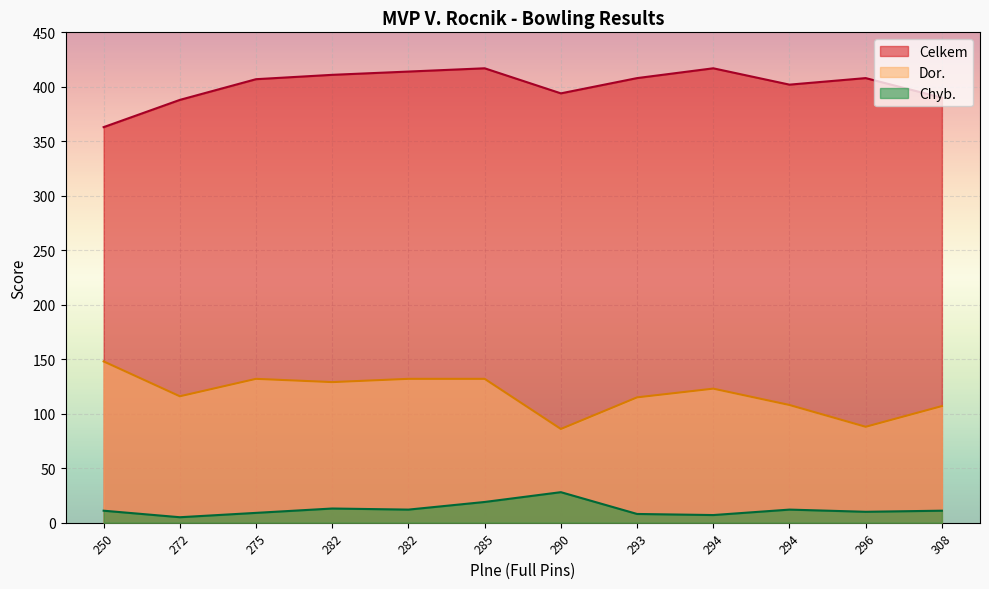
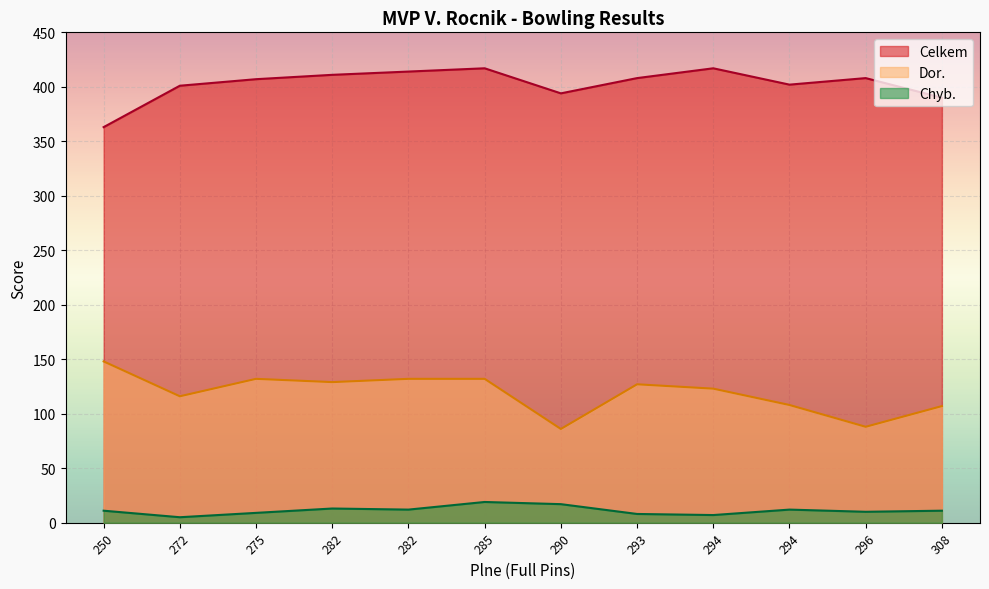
Celkem, 272: 388 -> 401
Chyb., 290: 28 -> 17
Dor., 293: 115 -> 127
